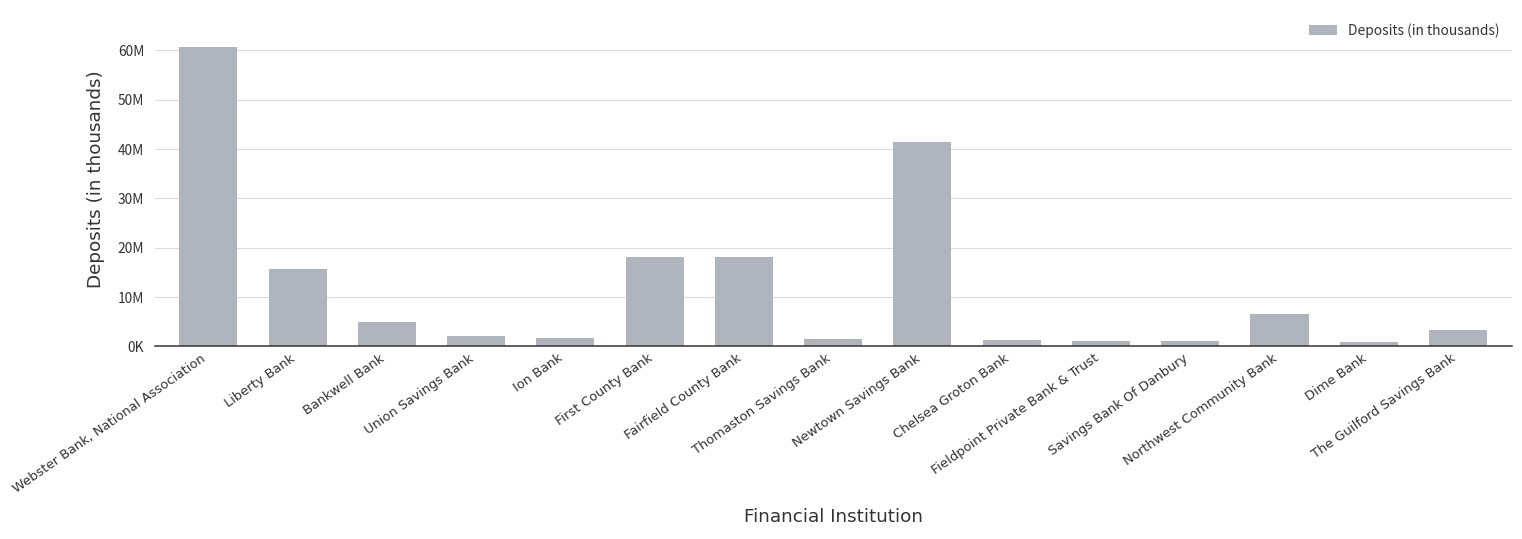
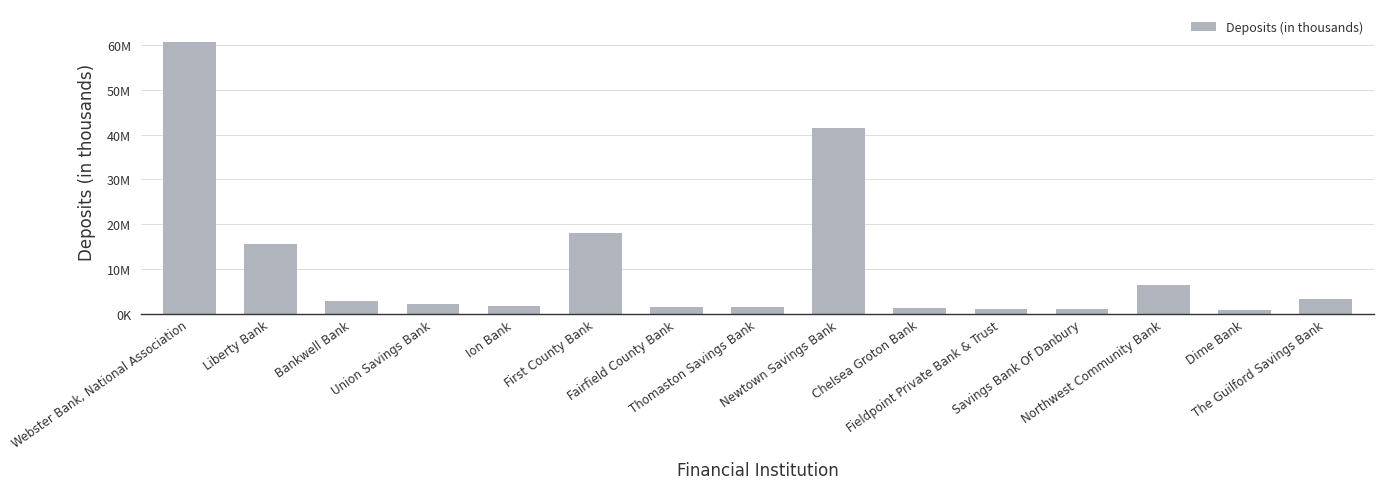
Bankwell Bank: 5000000 -> 3000000
Fairfield County Bank: 18000000 -> 2000000
